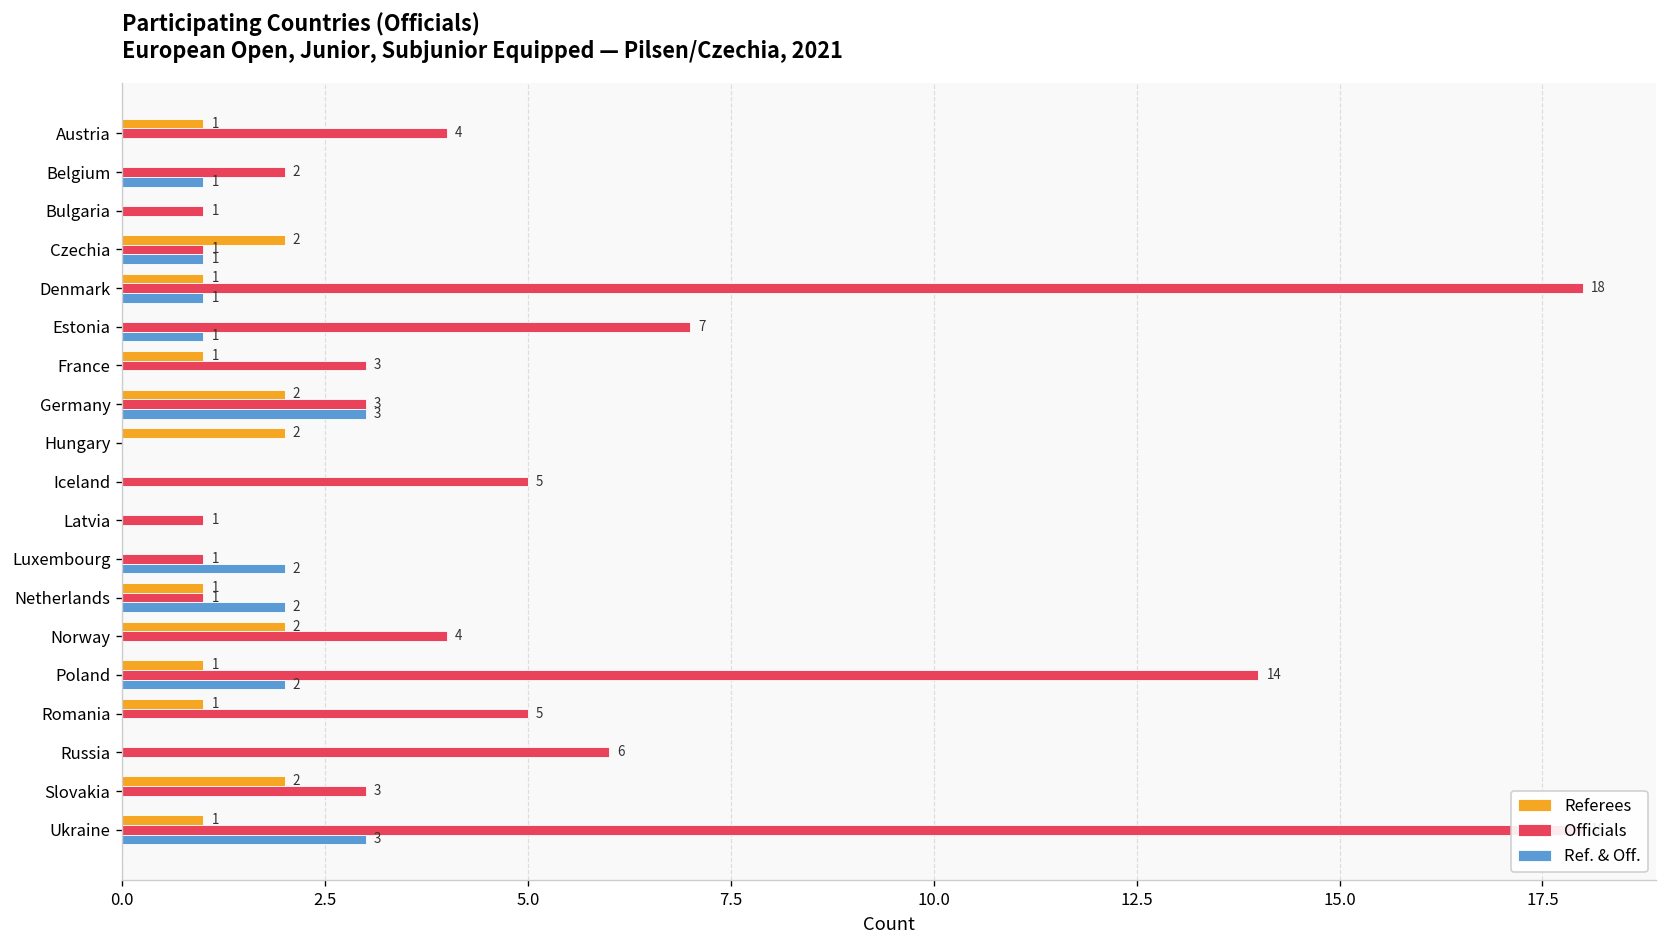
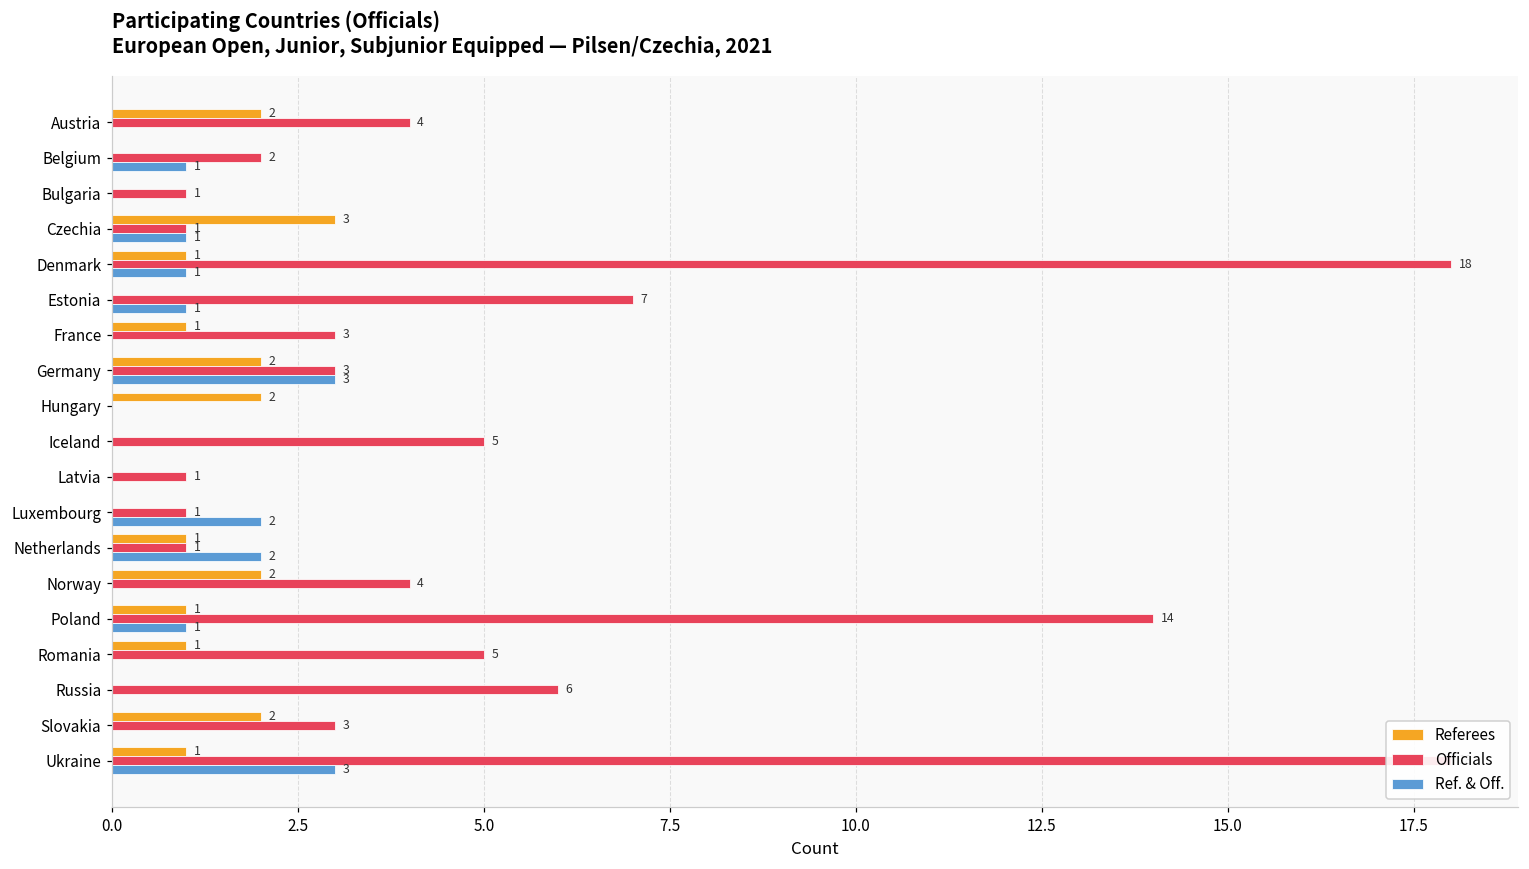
Referees, Austria: 1 -> 2
Referees, Czechia: 2 -> 3
Ref. & Off., Poland: 2 -> 1
